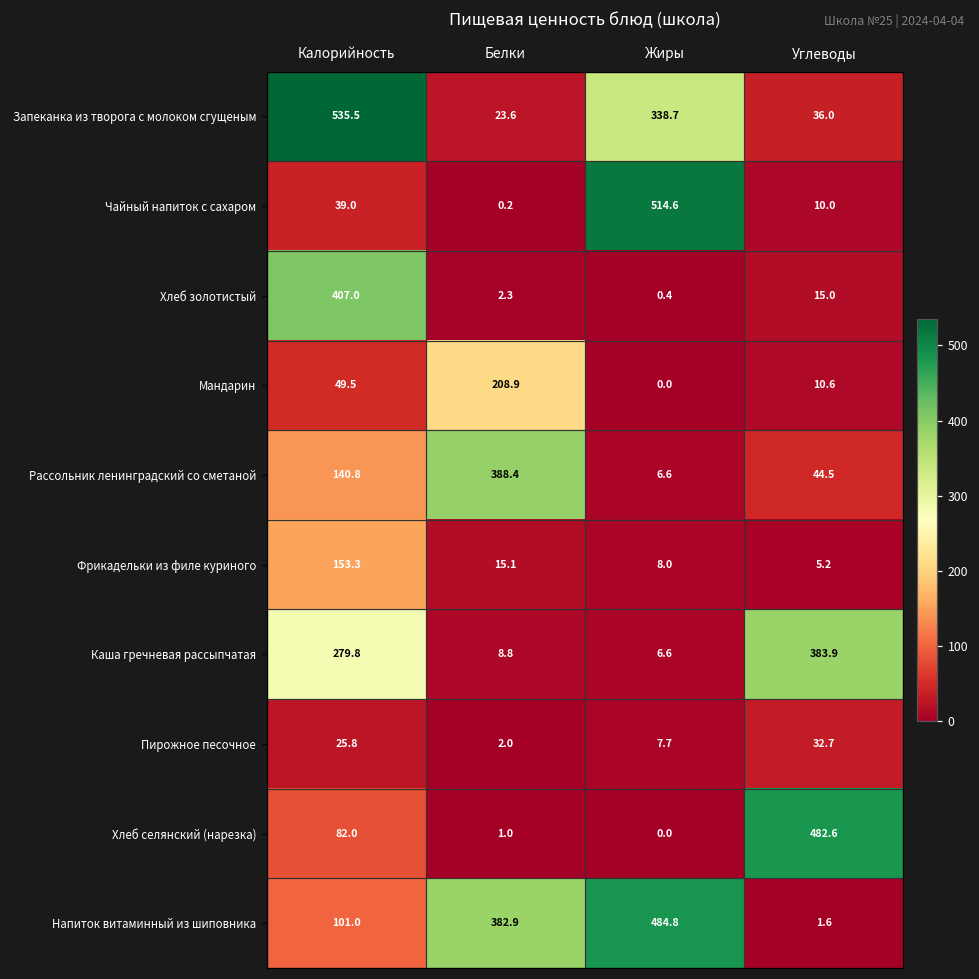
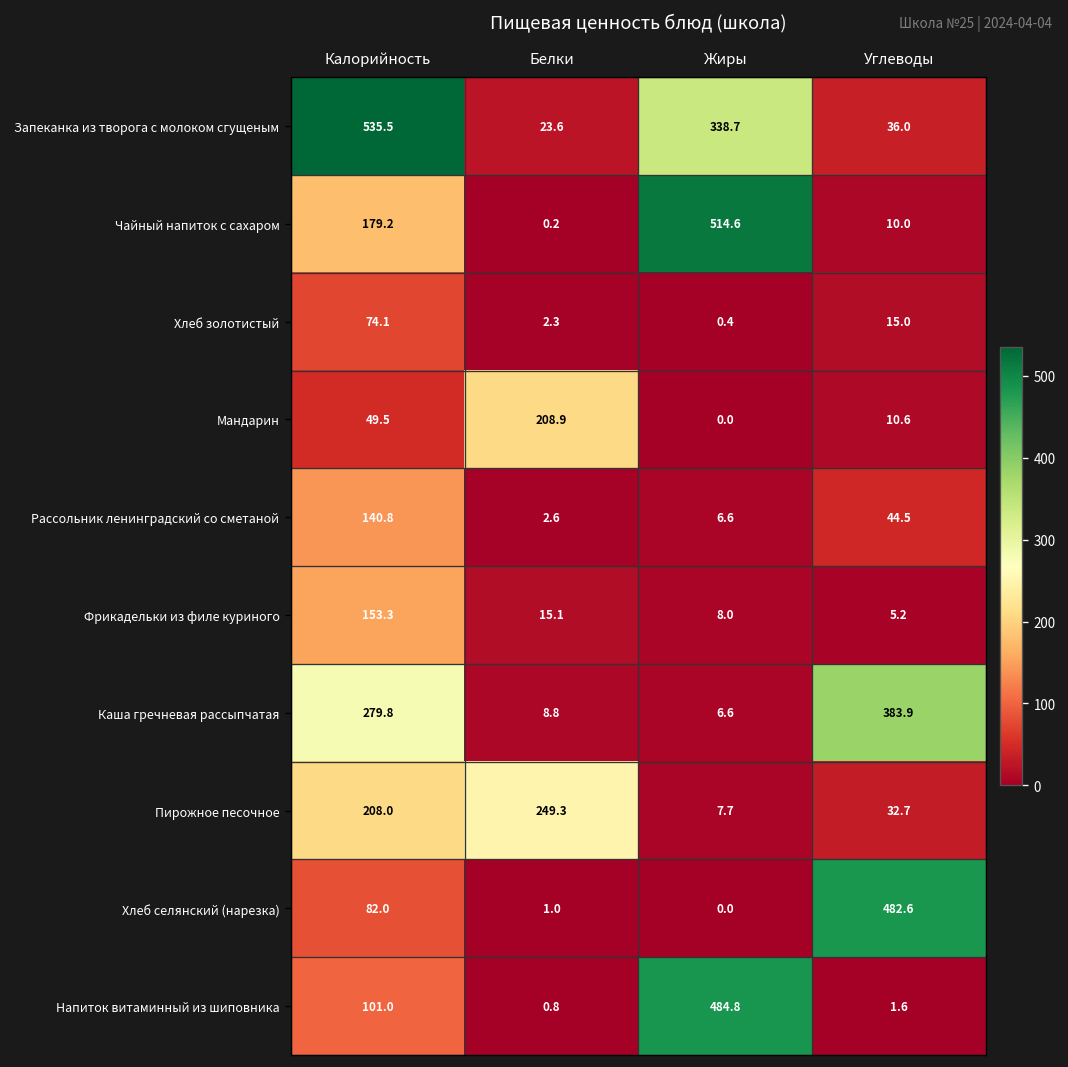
Чайный напиток с сахаром, Калорийность: 39.0 -> 179.2
Хлеб золотистый, Калорийность: 407.0 -> 74.1
Рассольник ленинградский со сметаной, Белки: 388.4 -> 2.6
Пирожное песочное, Калорийность: 25.8 -> 208.0
Пирожное песочное, Белки: 2.0 -> 249.3
Напиток витаминный из шиповника, Белки: 382.9 -> 0.8
